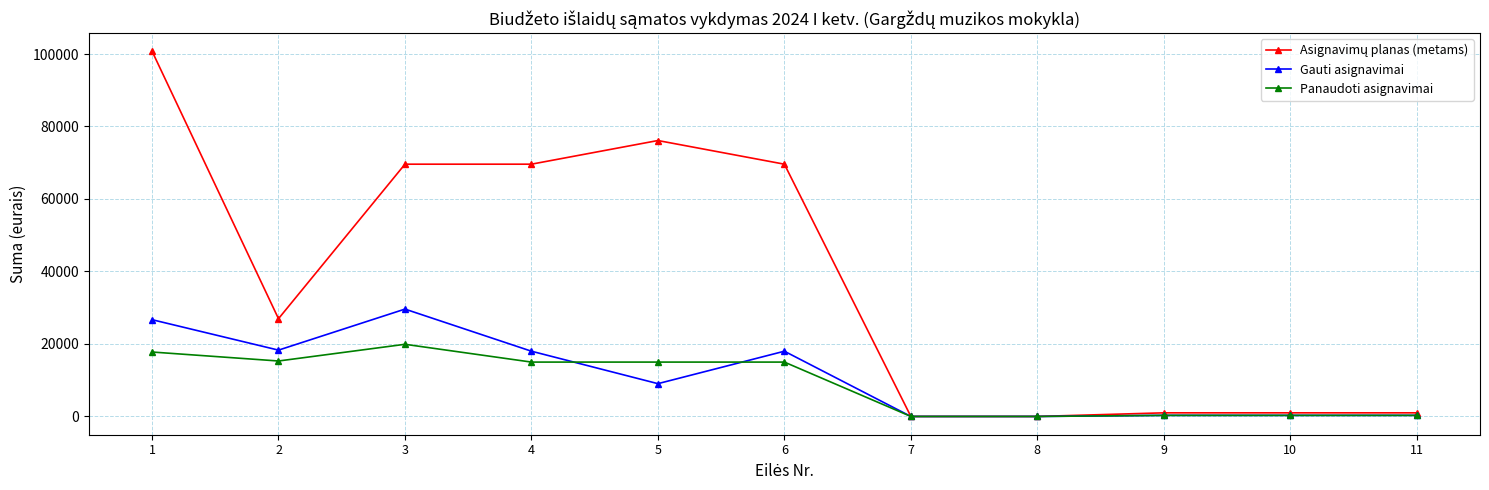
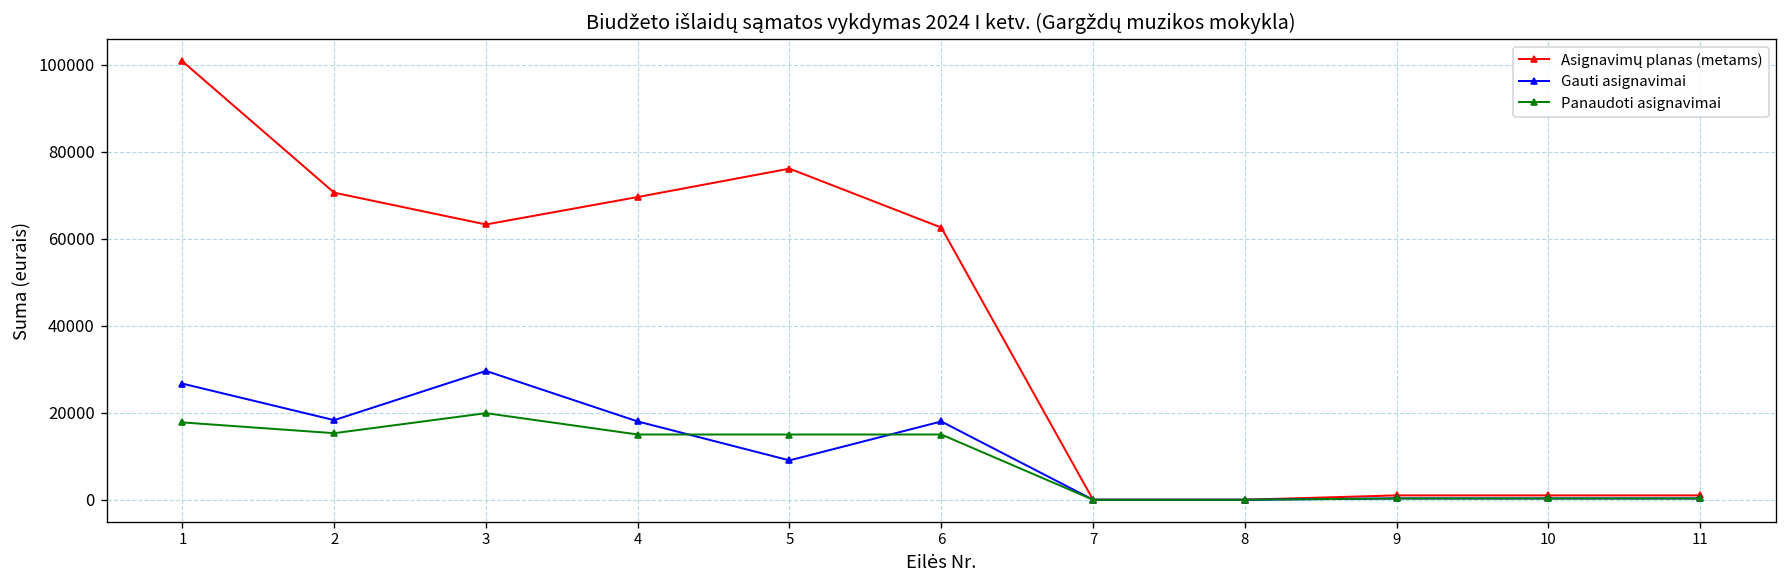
Asignavimų planas (metams), 2: 27000 -> 71000
Asignavimų planas (metams), 3: 70000 -> 63000
Asignavimų planas (metams), 6: 70000 -> 63000
